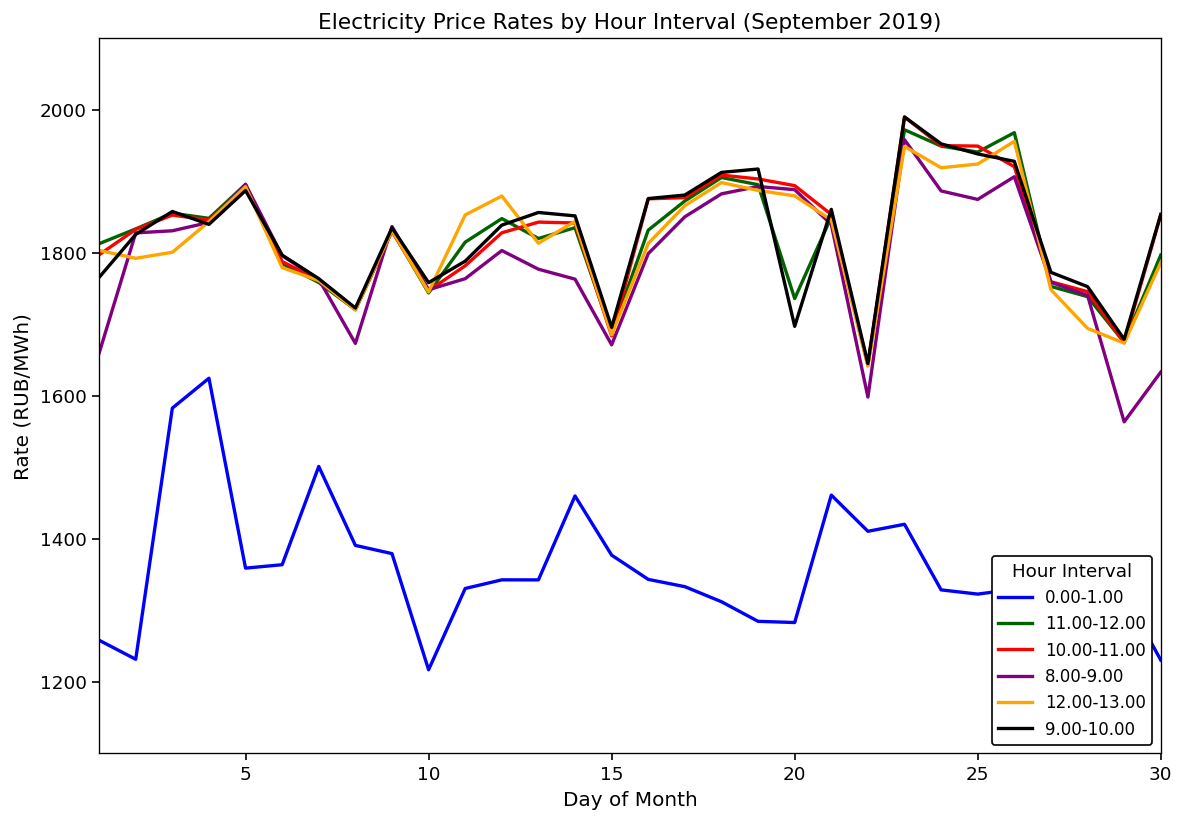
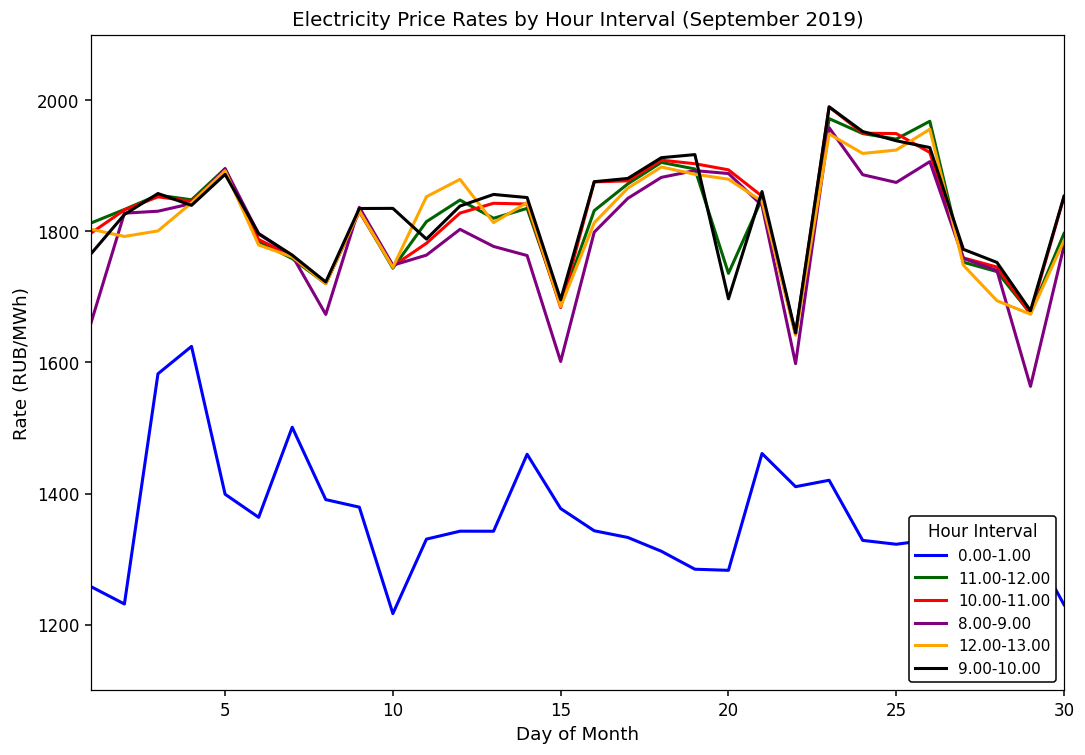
0.00-1.00, 5: 1360 -> 1400
9.00-10.00, 10: 1760 -> 1840
8.00-9.00, 15: 1670 -> 1600
8.00-9.00, 30: 1630 -> 1780
